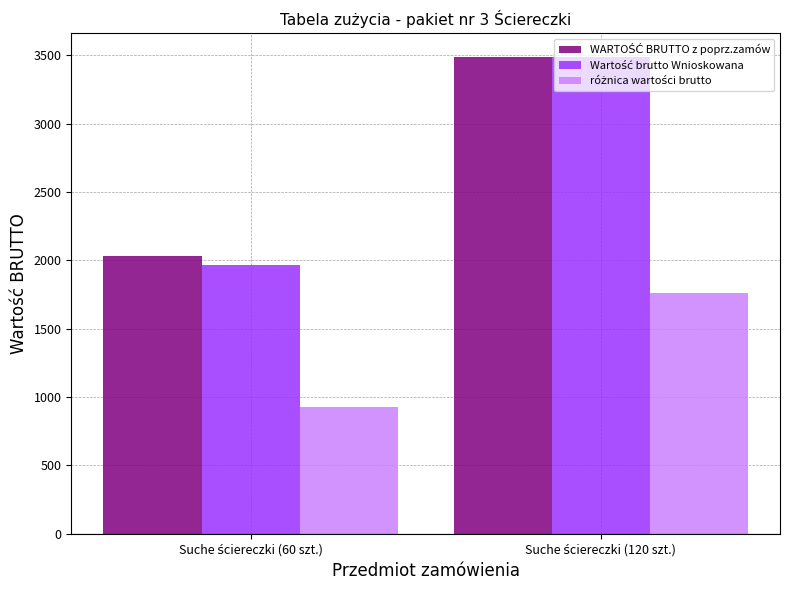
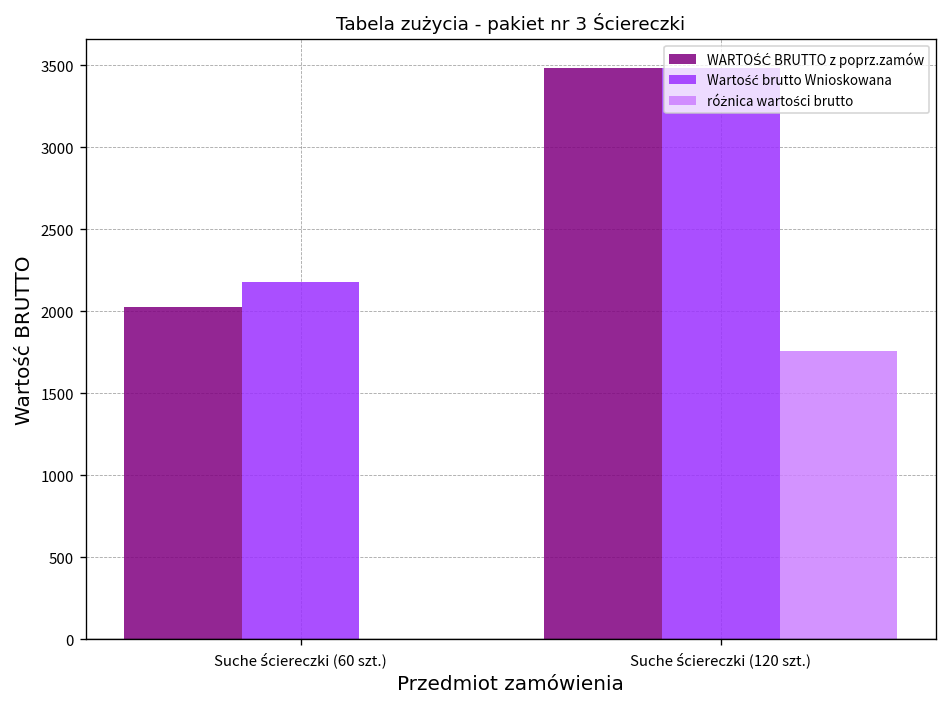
Wartość brutto Wnioskowana, Suche ściereczki (60 szt.): 1970 -> 2180
różnica wartości brutto, Suche ściereczki (60 szt.): 930 -> 0
